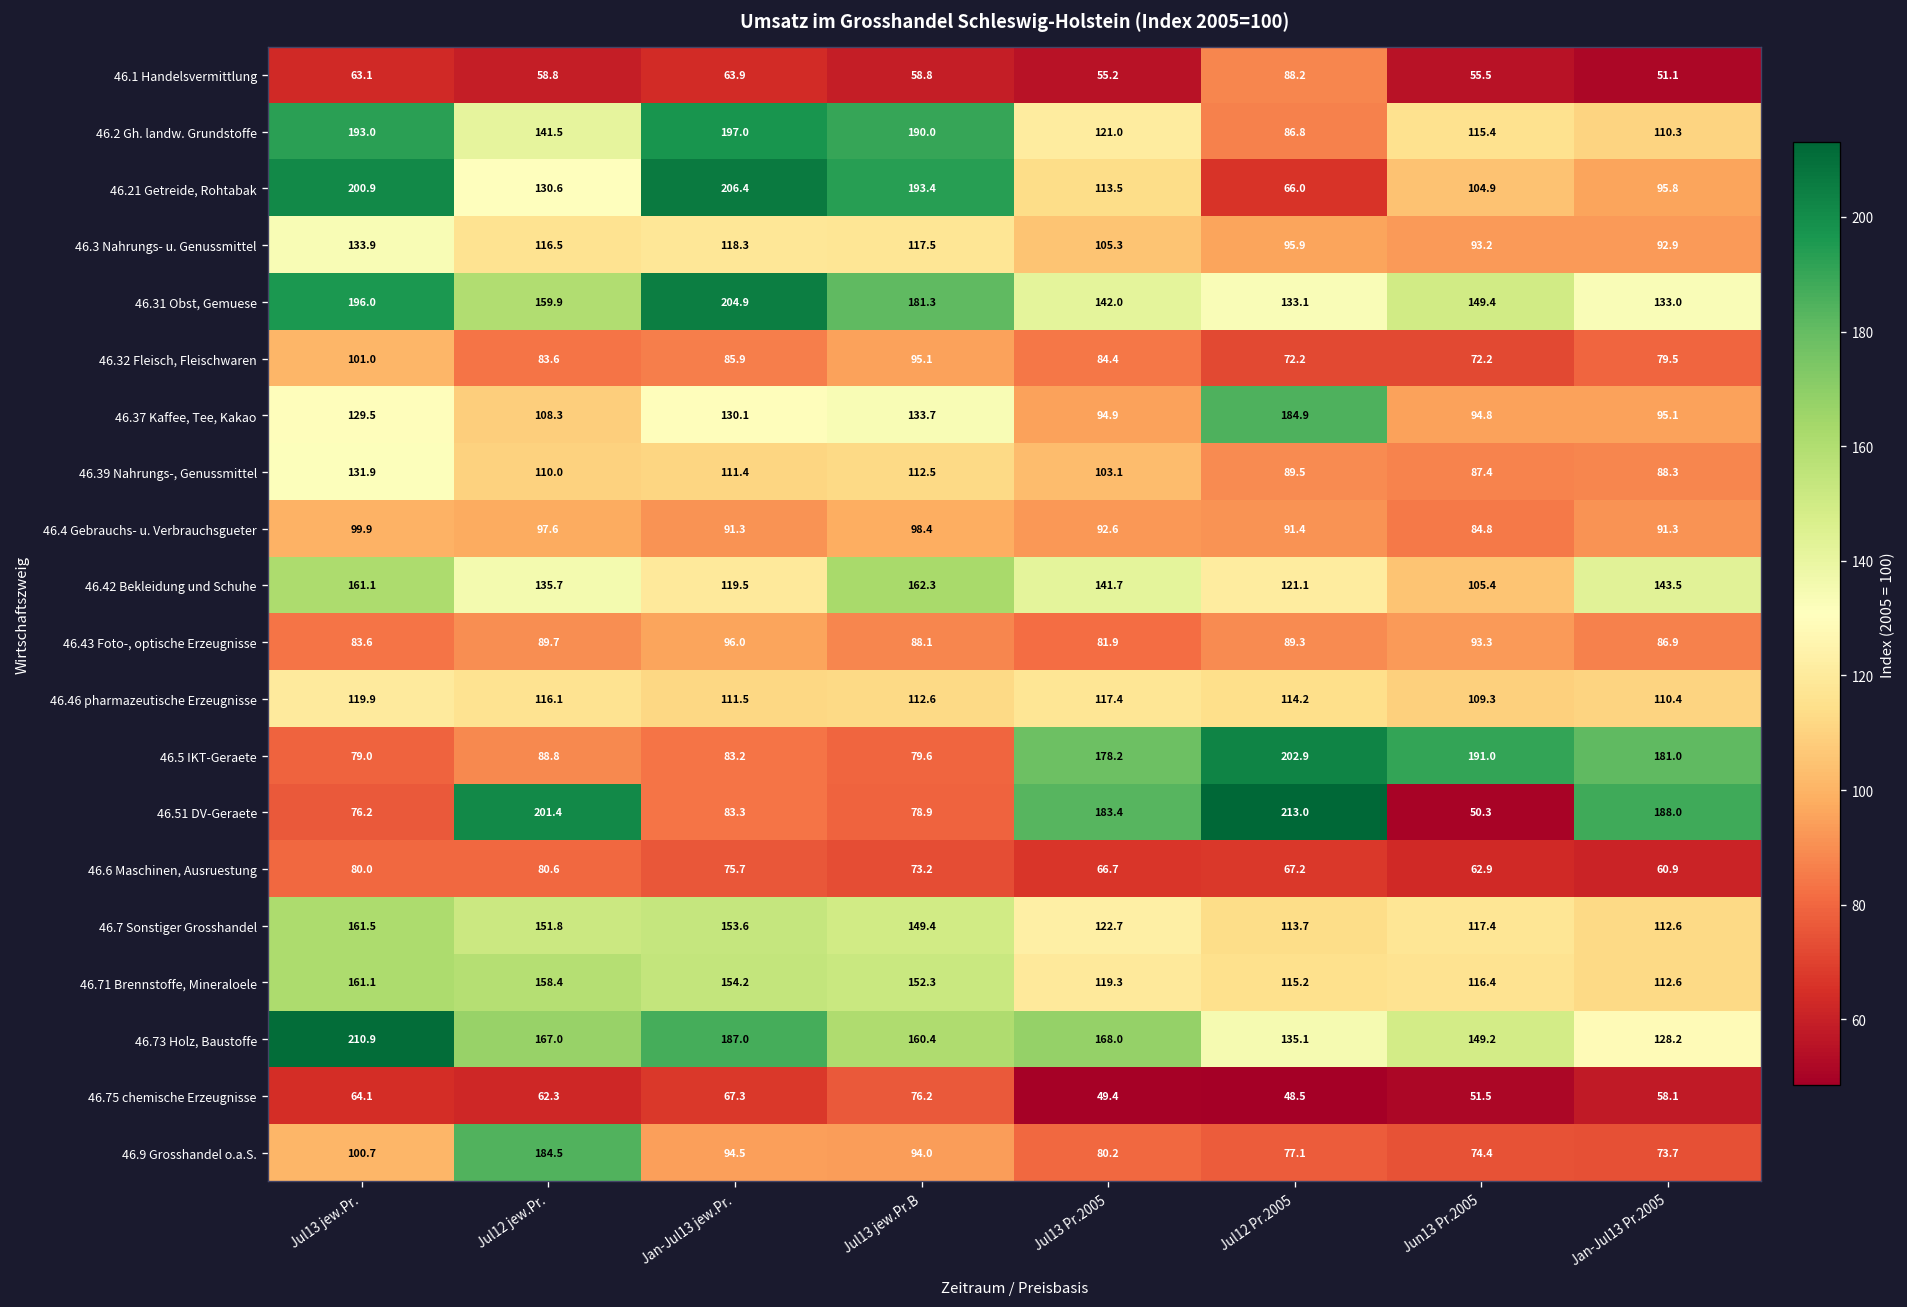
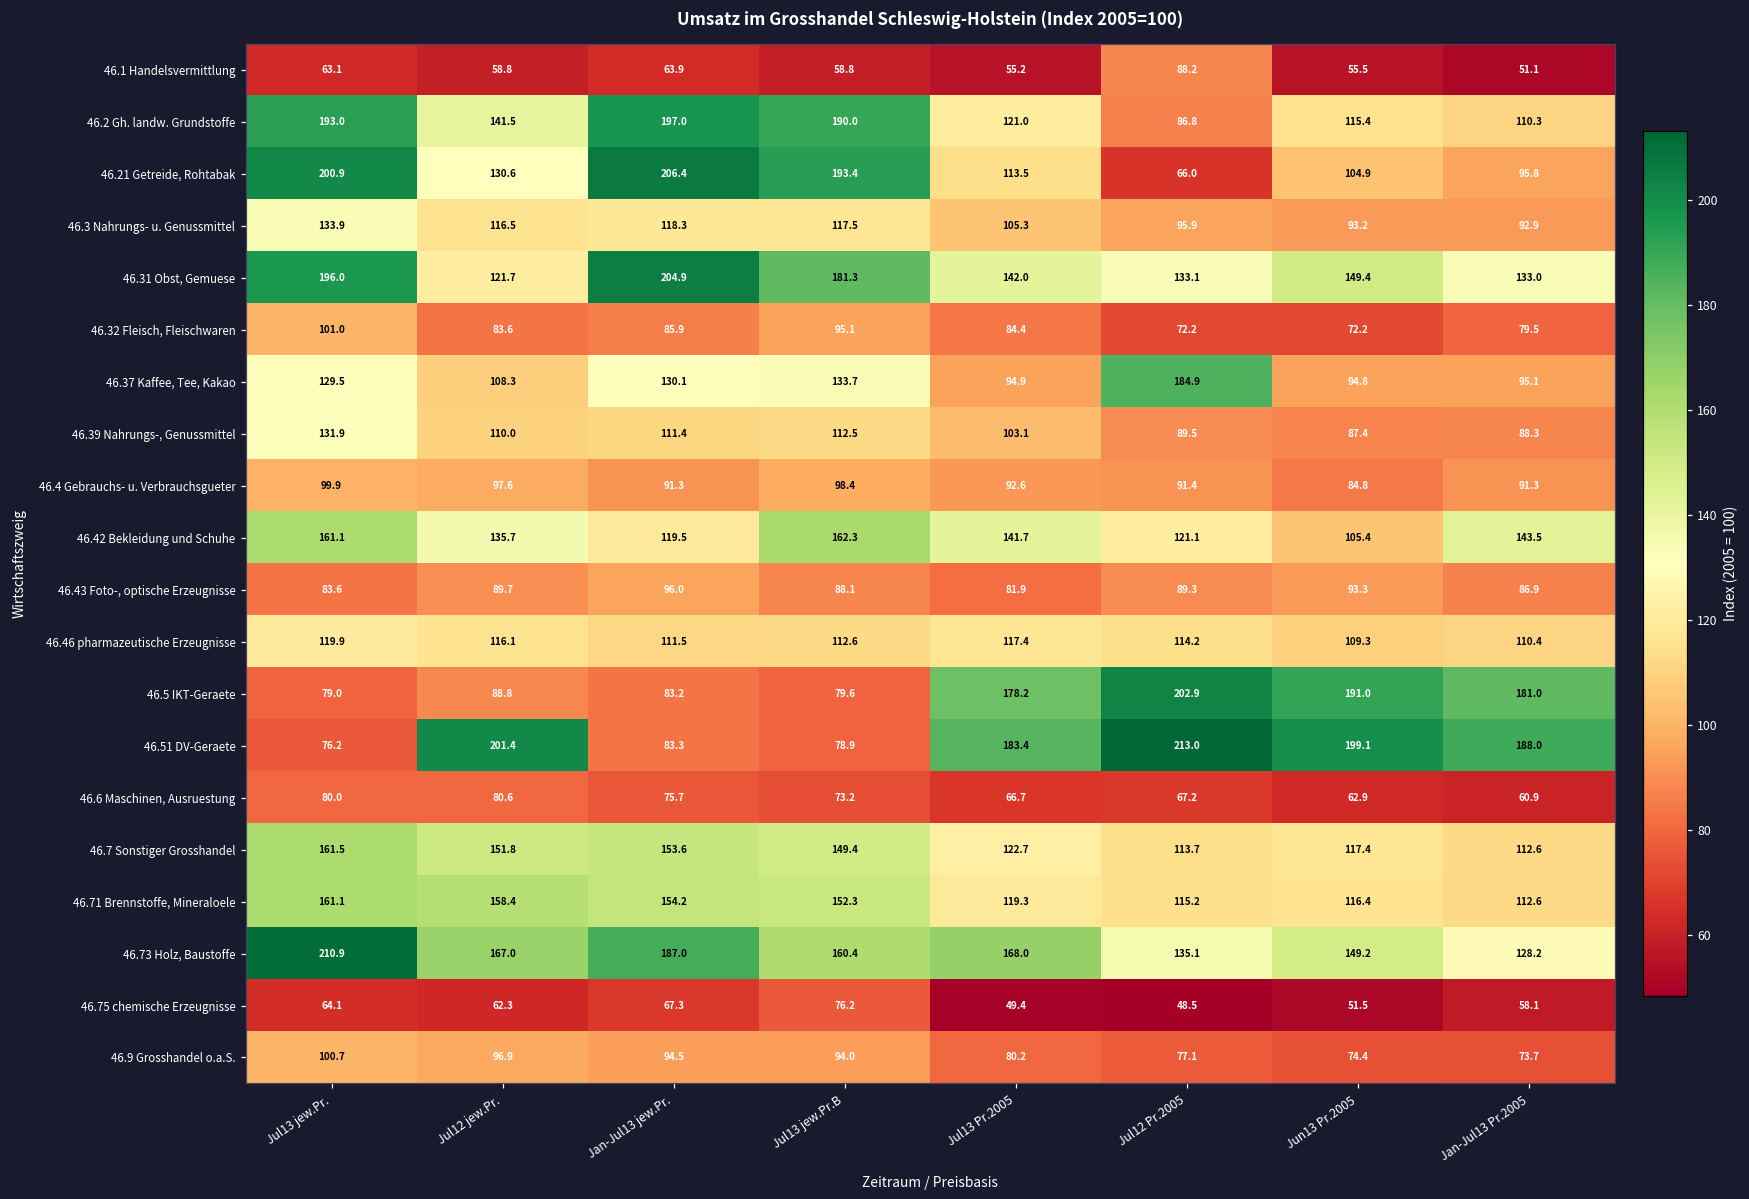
46.31 Obst, Gemuese, Jul12 jew.Pr.: 159.9 -> 121.7
46.51 DV-Geraete, Jun13 Pr.2005: 50.3 -> 199.1
46.9 Grosshandel o.a.S., Jul12 jew.Pr.: 184.5 -> 96.9
